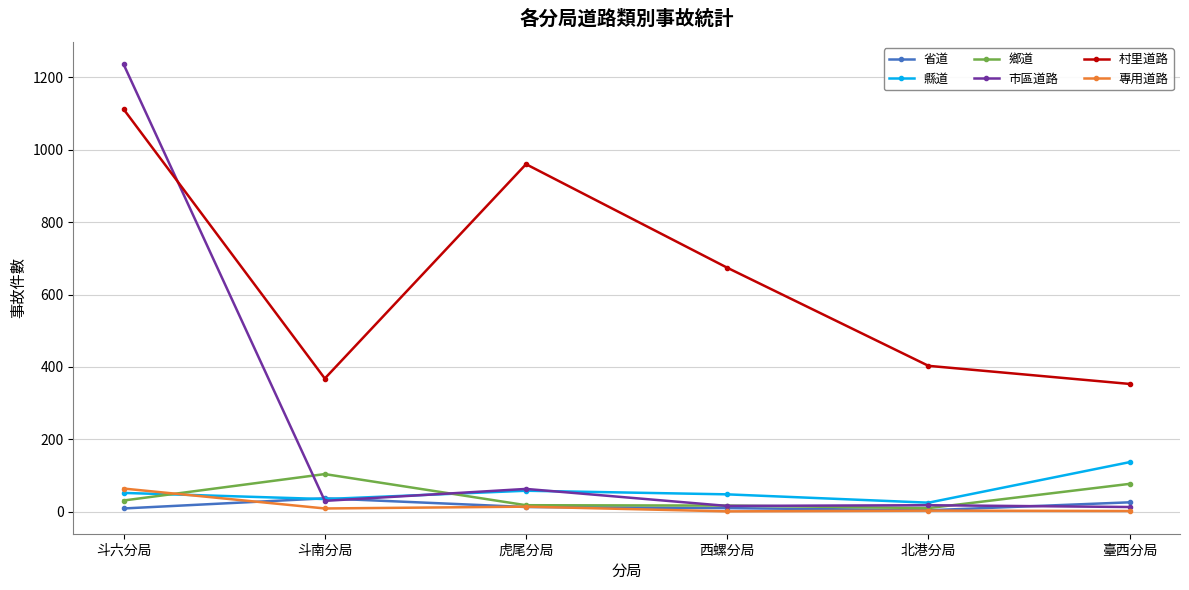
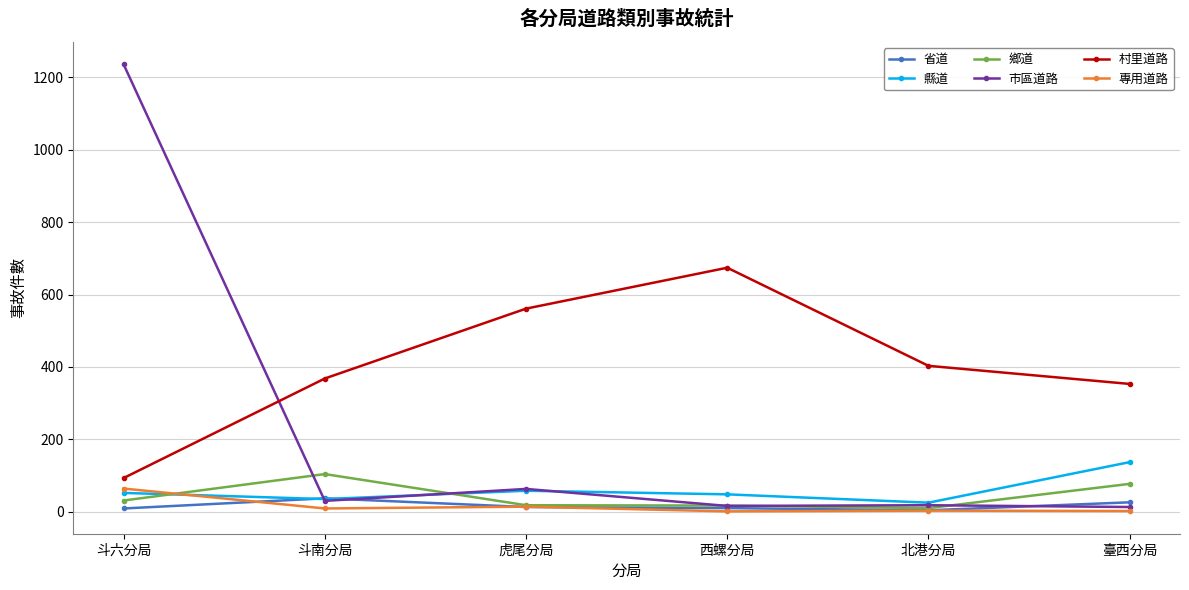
村里道路, 斗六分局: 1110 -> 90
村里道路, 虎尾分局: 960 -> 560
